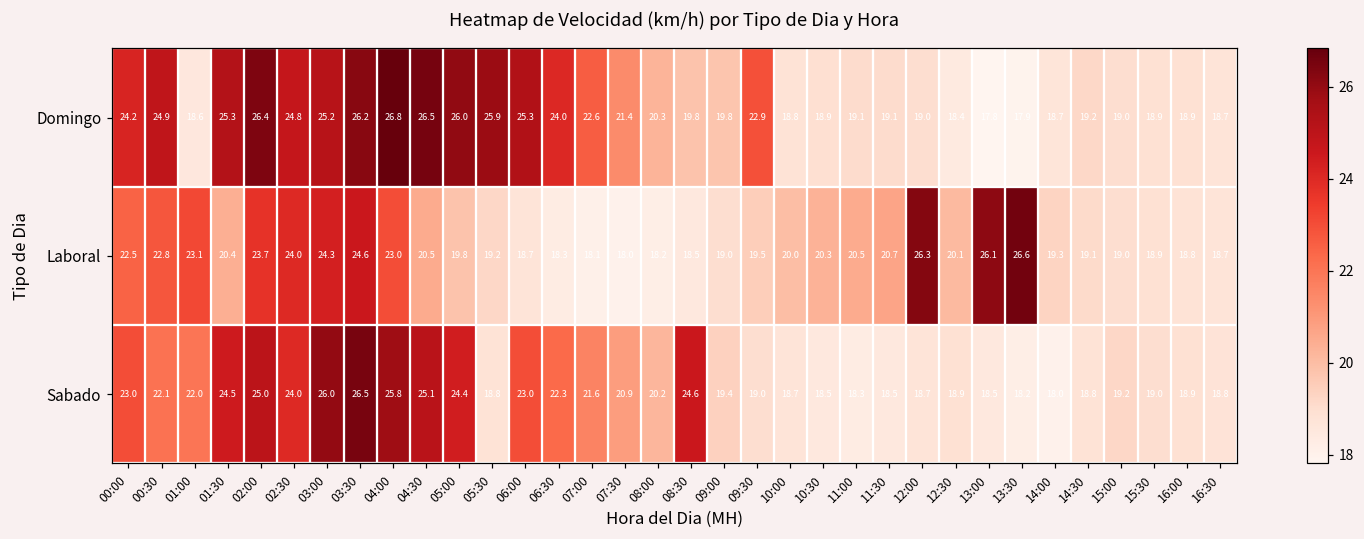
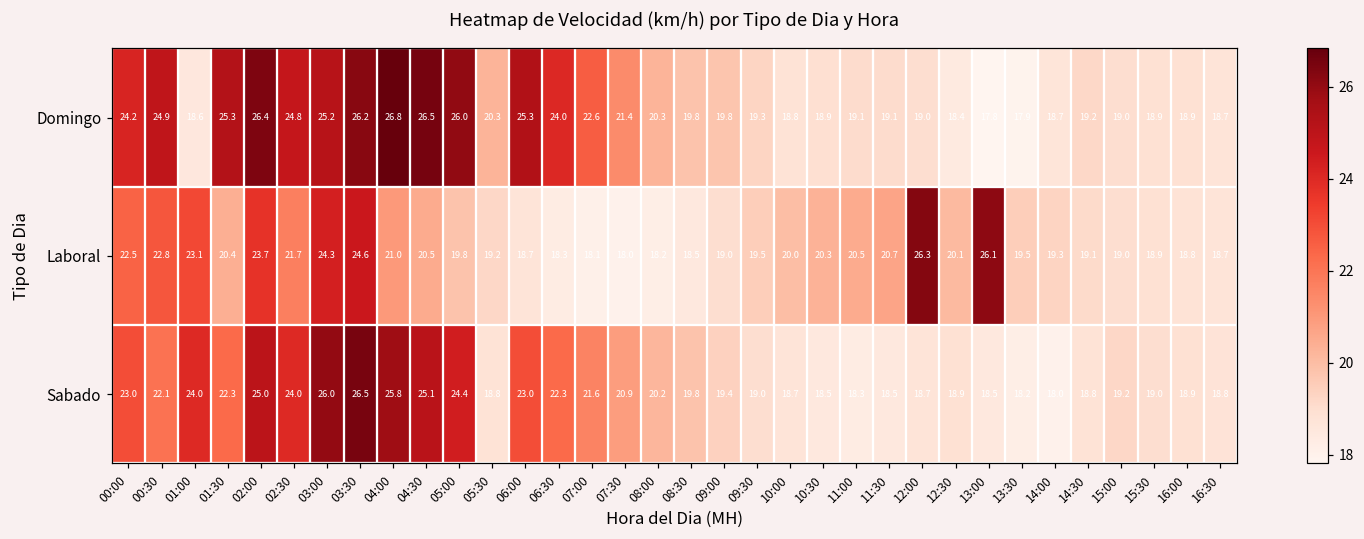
Domingo, 05:30: 25.9 -> 20.3
Domingo, 09:30: 22.9 -> 19.3
Laboral, 02:30: 24.0 -> 21.7
Laboral, 04:00: 23.0 -> 21.0
Laboral, 13:30: 26.6 -> 19.5
Sabado, 01:00: 22.0 -> 24.0
Sabado, 01:30: 24.5 -> 22.3
Sabado, 08:30: 24.6 -> 19.8
